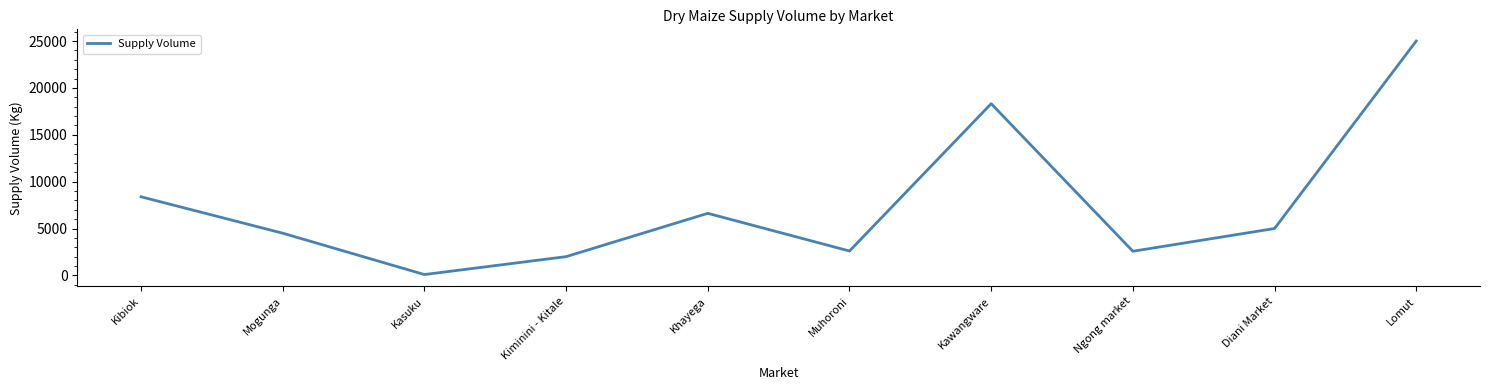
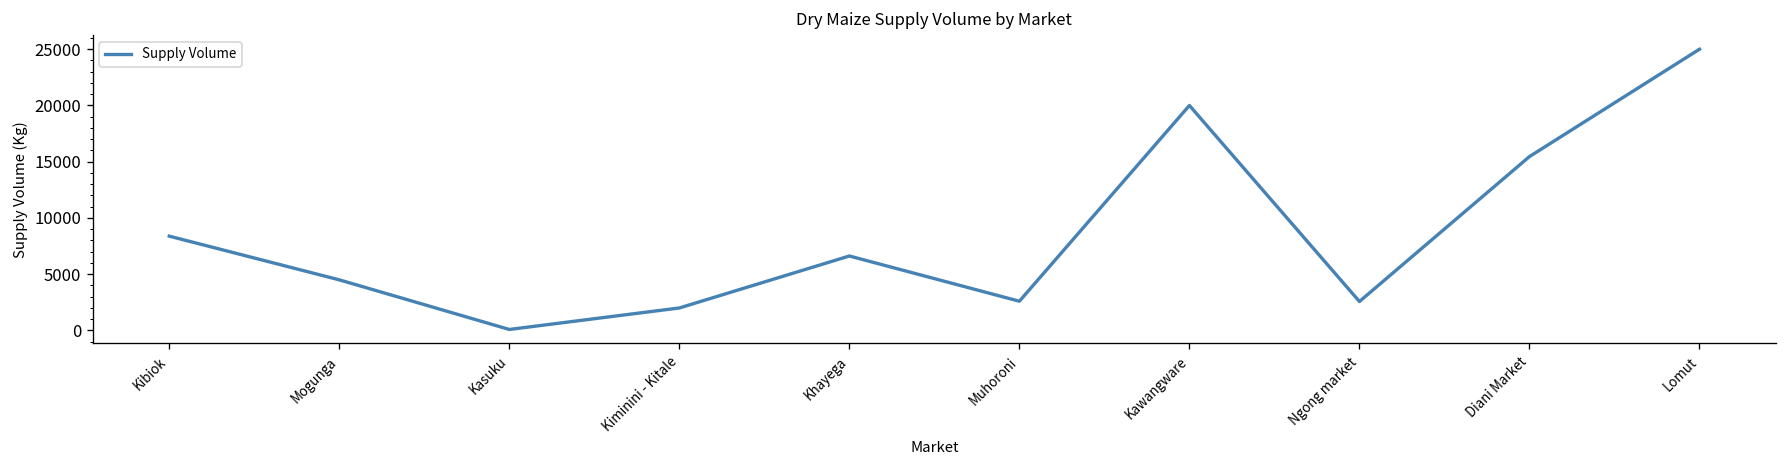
Kawangware: 18000 -> 20000
Diani Market: 5000 -> 15000
